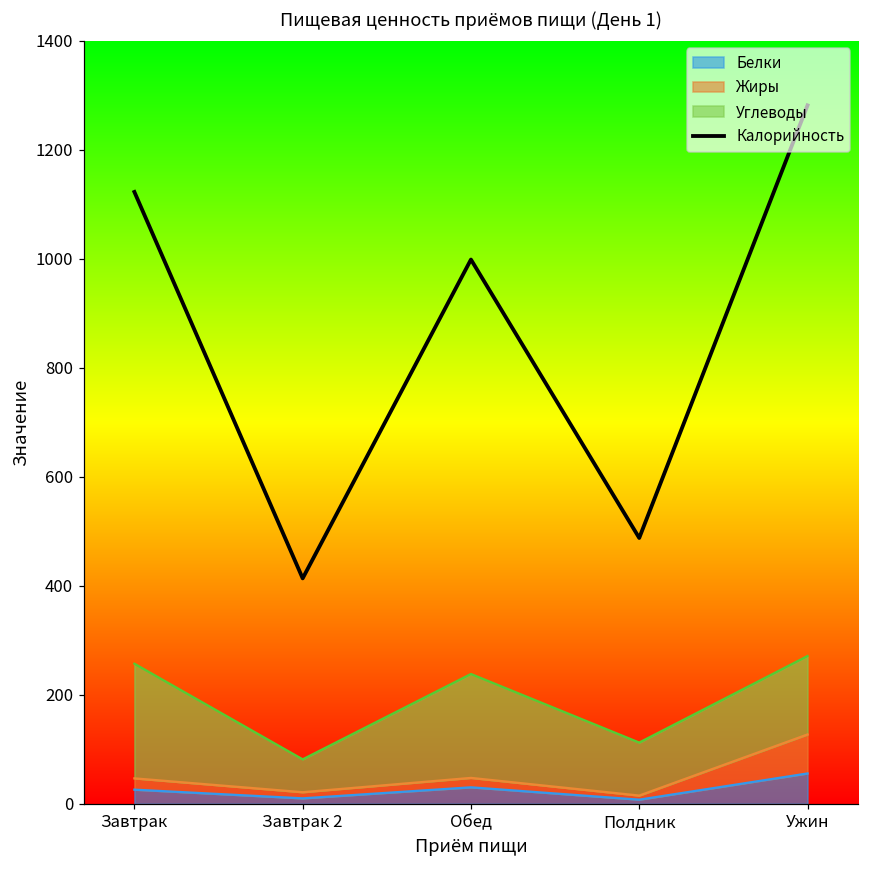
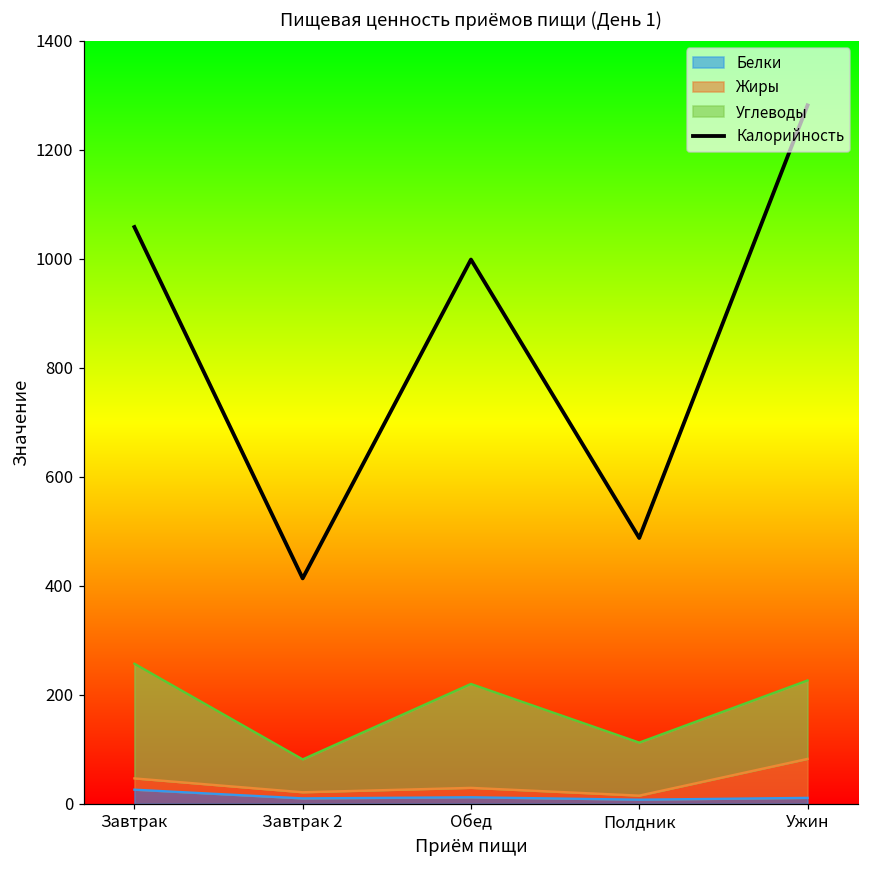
Калорийность, Завтрак: 1120 -> 1060
Белки, Обед: 30 -> 10
Белки, Ужин: 60 -> 10
